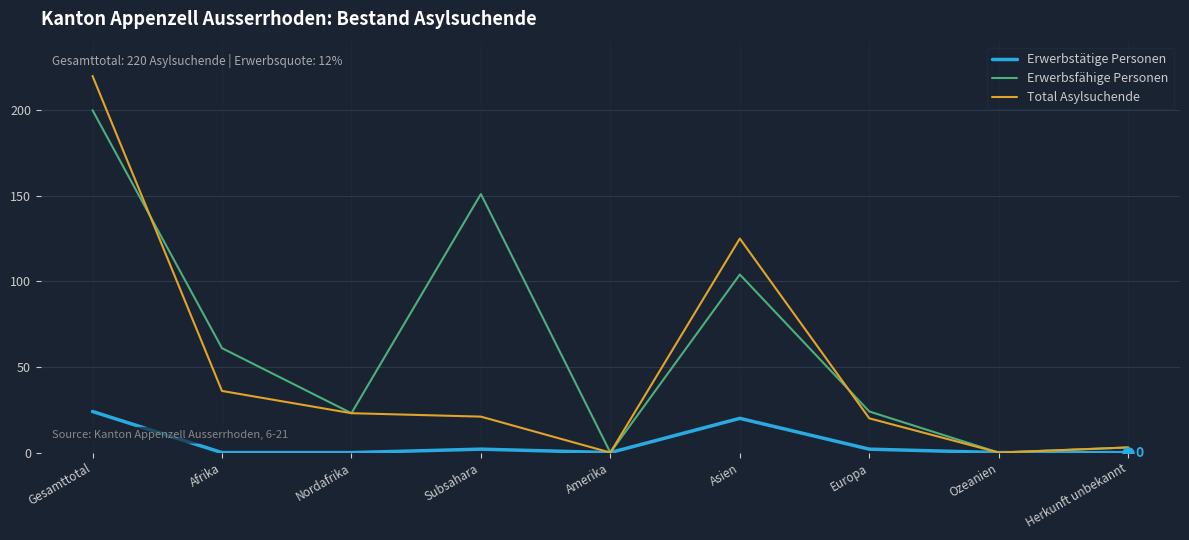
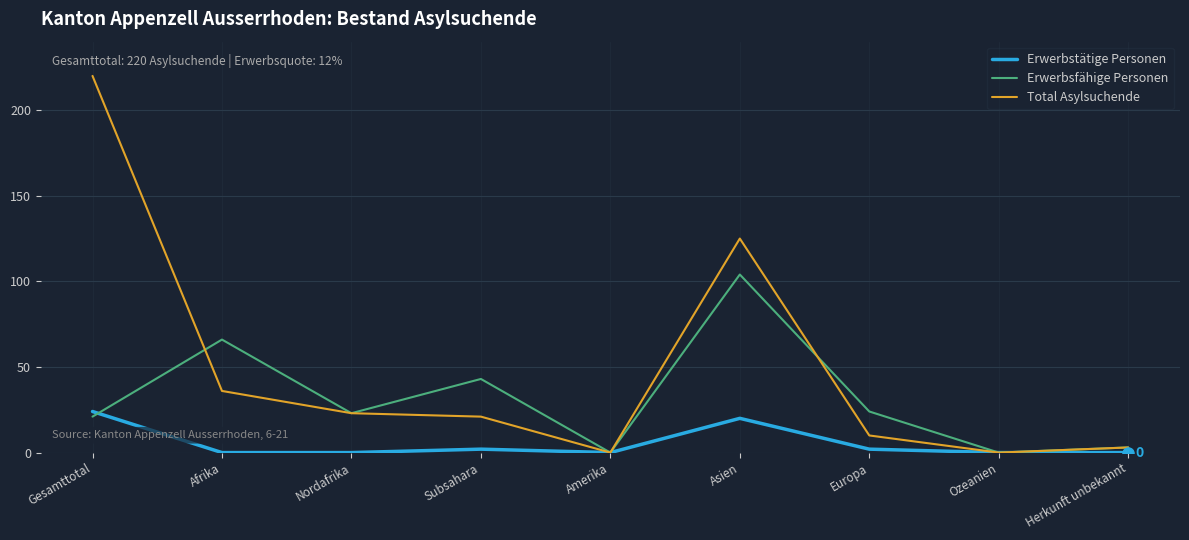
Erwerbsfähige Personen, Gesamttotal: 200 -> 21
Erwerbsfähige Personen, Afrika: 61 -> 66
Erwerbsfähige Personen, Subsahara: 151 -> 43
Total Asylsuchende, Europa: 20 -> 10
